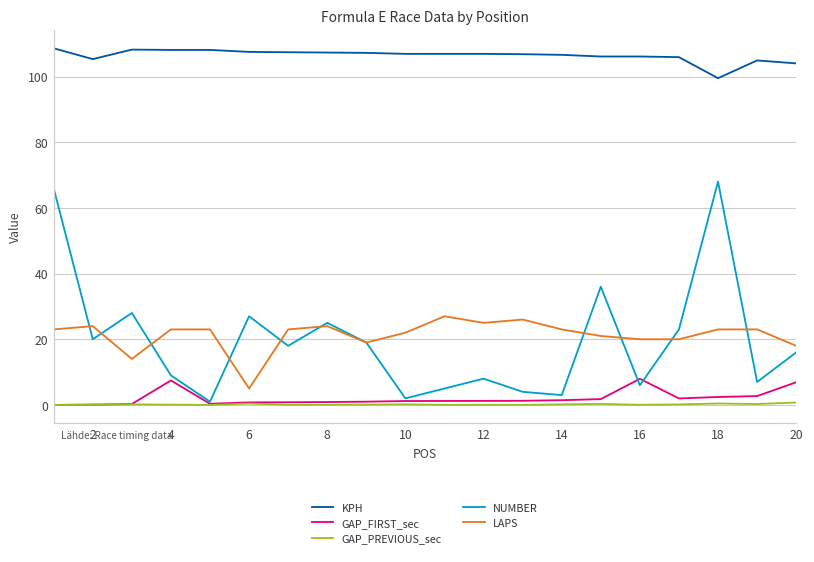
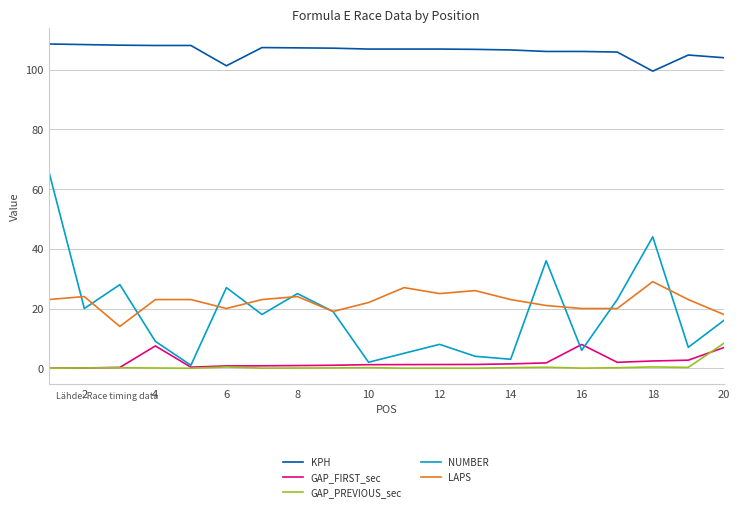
KPH, 2: 105 -> 108
KPH, 6: 108 -> 101
LAPS, 6: 5 -> 20
NUMBER, 18: 68 -> 44
LAPS, 18: 23 -> 29
GAP_PREVIOUS_sec, 20: 1 -> 8
